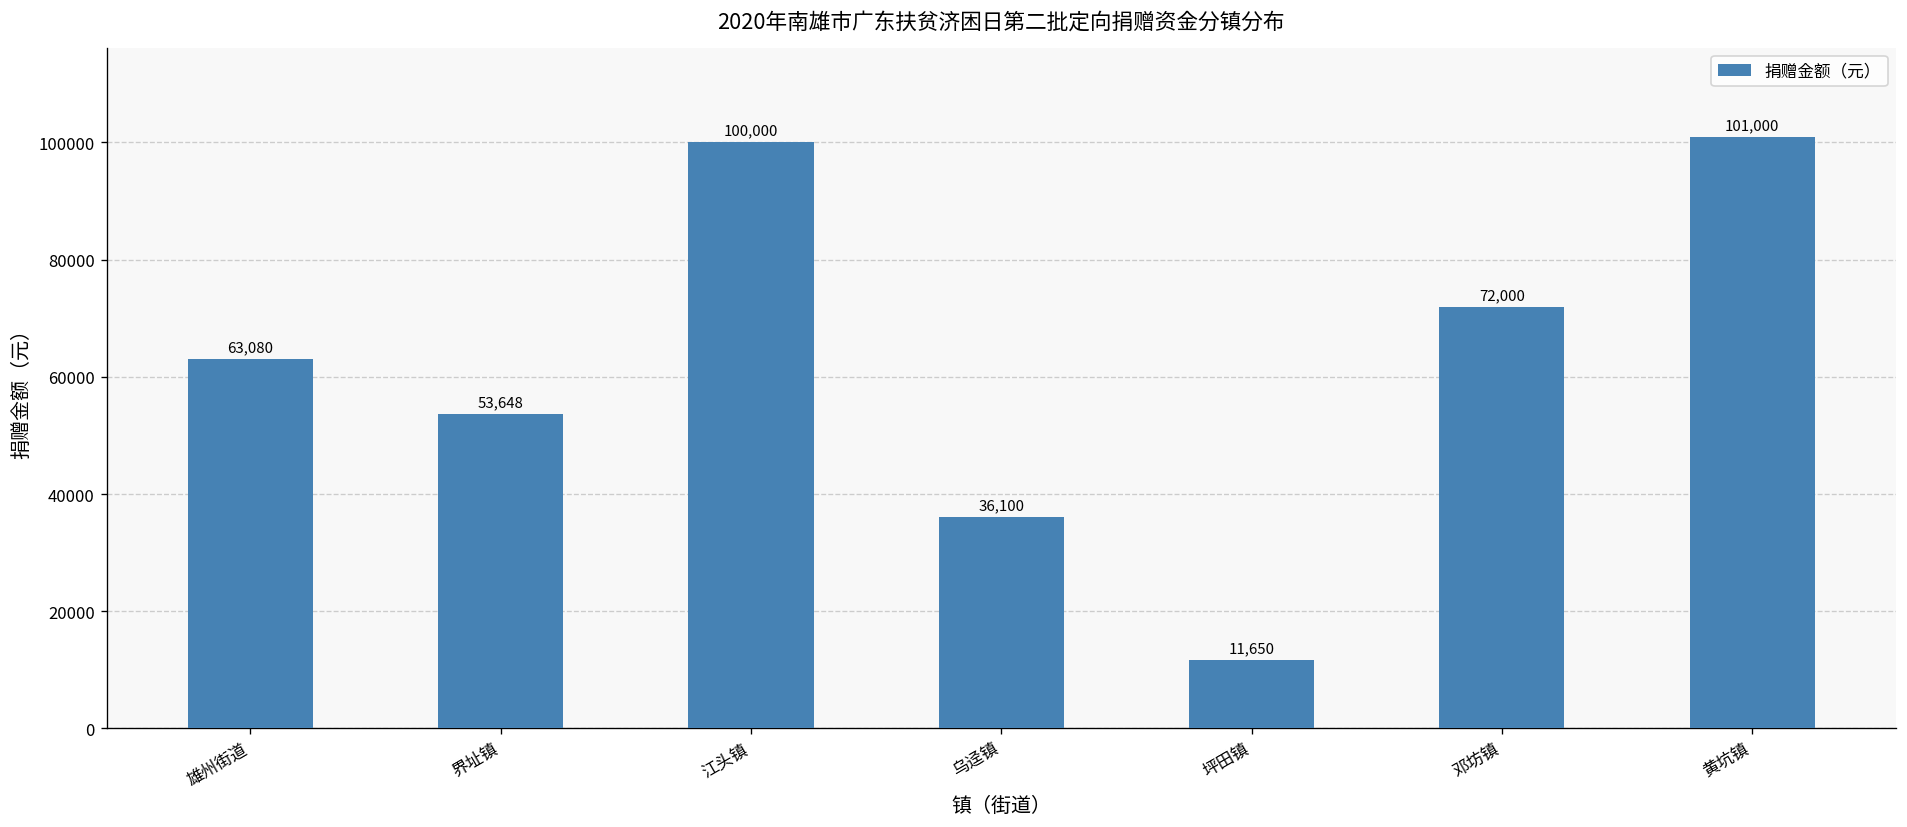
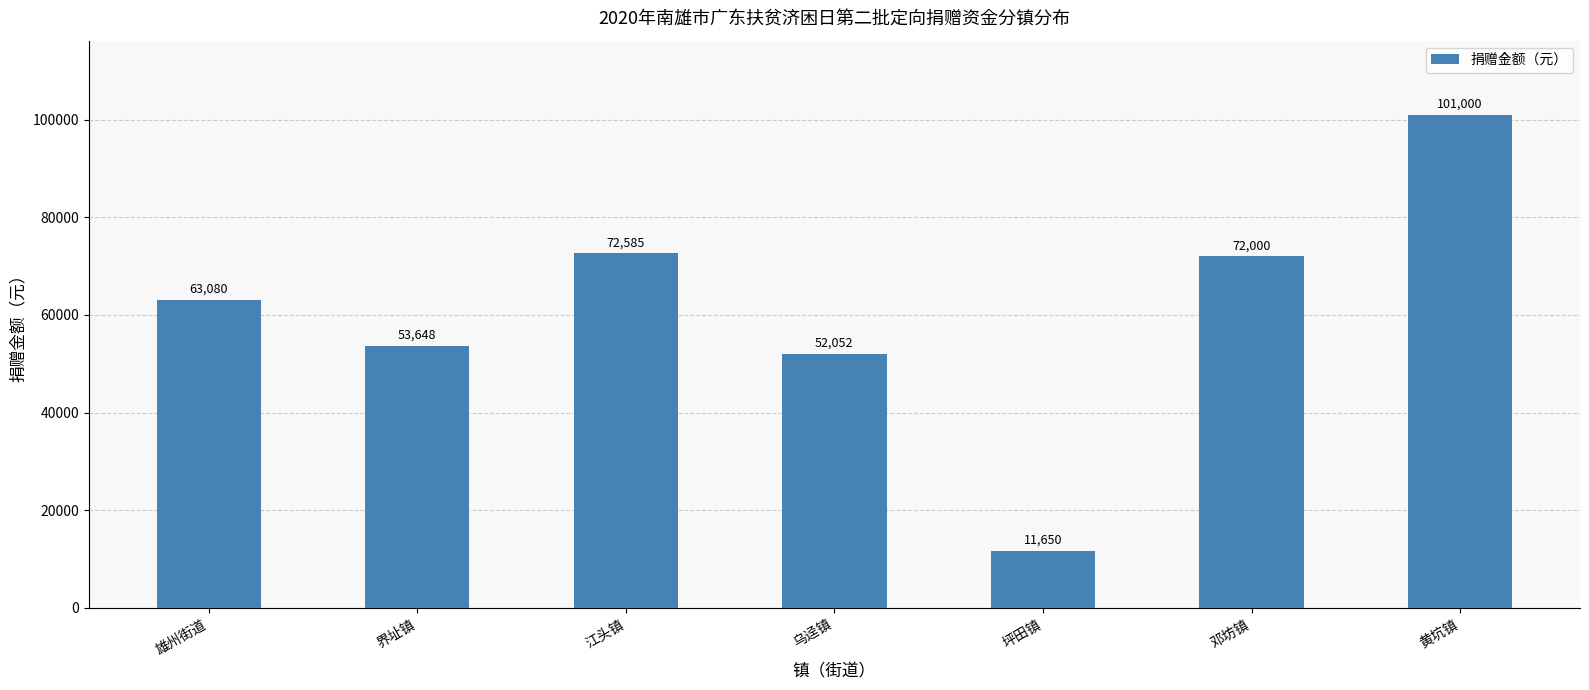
江头镇: 100,000 -> 72,585
乌迳镇: 36,100 -> 52,052
